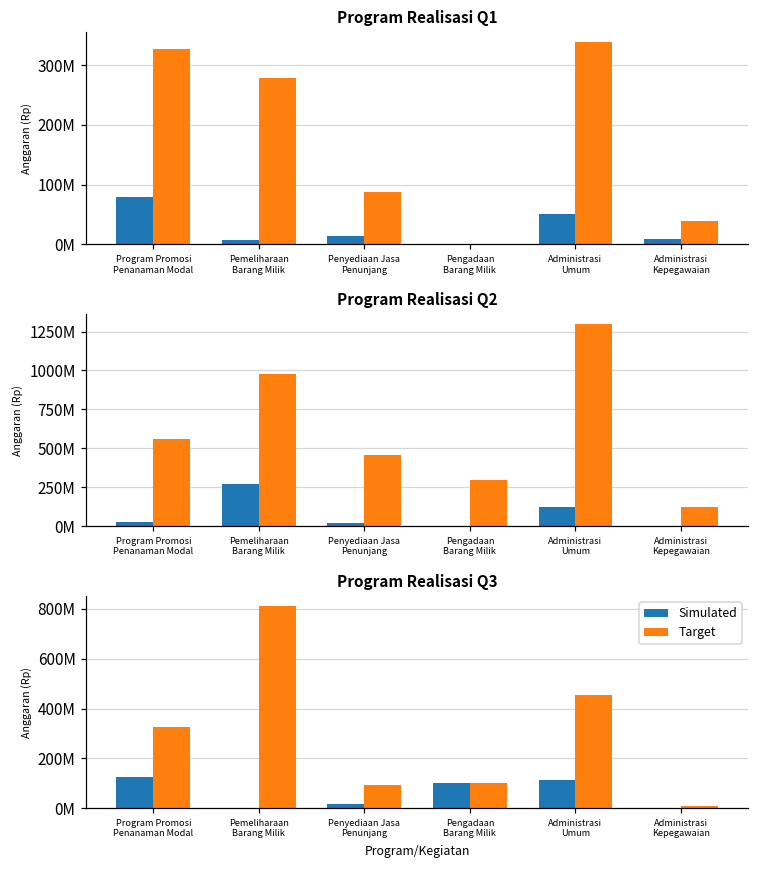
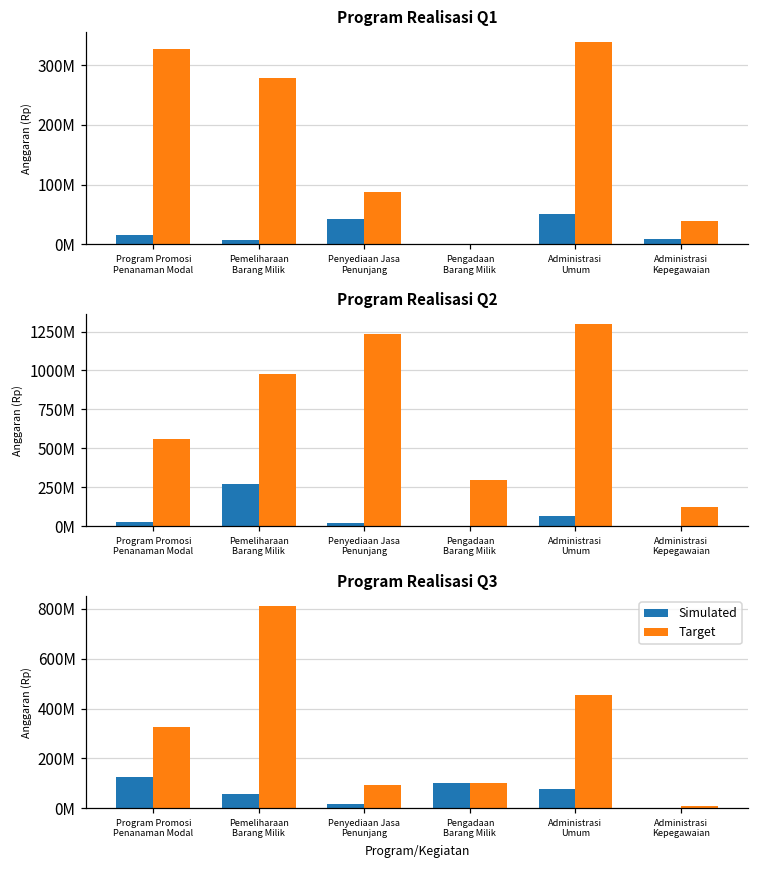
Program Realisasi Q1, Simulated, Program Promosi Penanaman Modal: 80000000 -> 20000000
Program Realisasi Q1, Simulated, Penyediaan Jasa Penunjang: 10000000 -> 40000000
Program Realisasi Q2, Target, Penyediaan Jasa Penunjang: 460000000 -> 1230000000
Program Realisasi Q2, Simulated, Administrasi Umum: 120000000 -> 60000000
Program Realisasi Q3, Simulated, Pemeliharaan Barang Milik: 0 -> 60000000
Program Realisasi Q3, Simulated, Administrasi Umum: 110000000 -> 80000000
